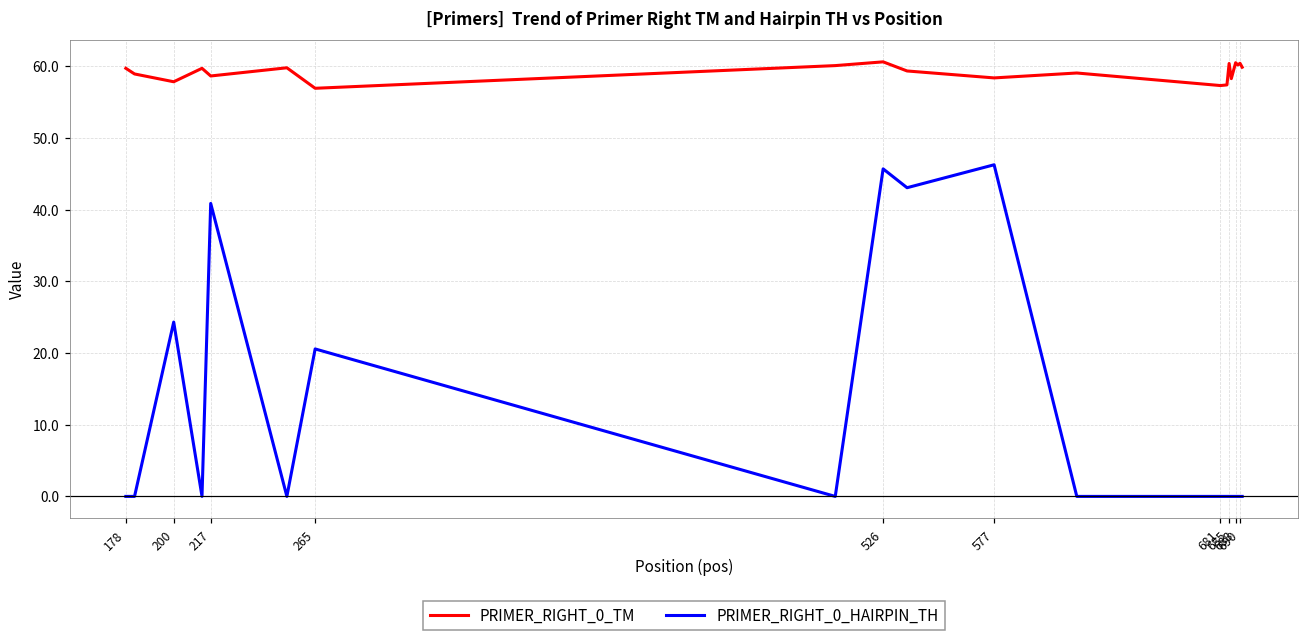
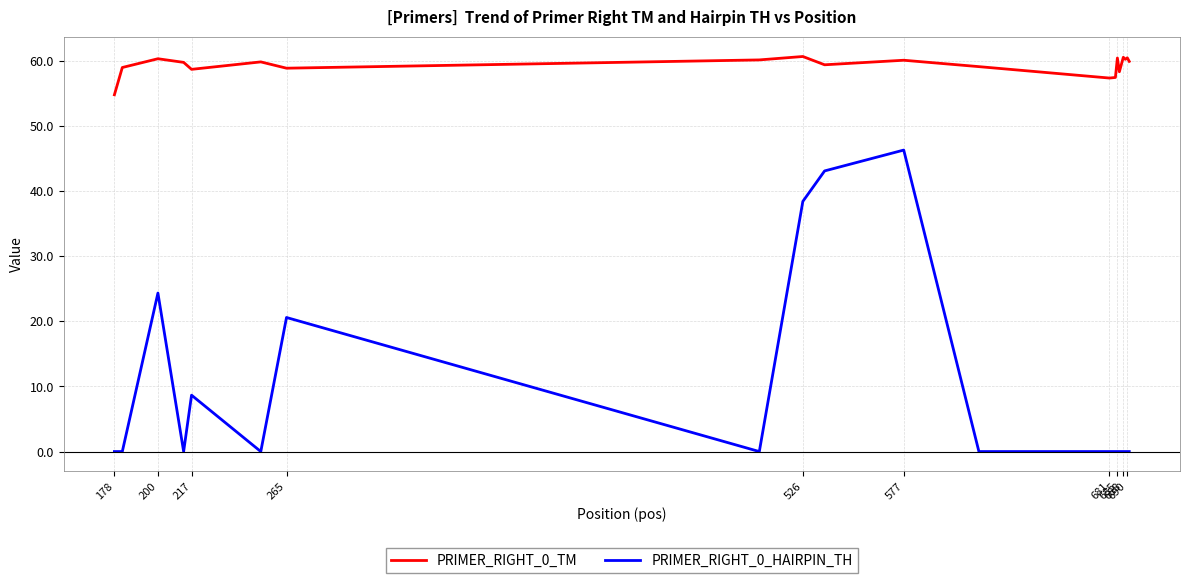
PRIMER_RIGHT_0_TM, 178: 60 -> 55
PRIMER_RIGHT_0_TM, 200: 58 -> 60
PRIMER_RIGHT_0_HAIRPIN_TH, 217: 41 -> 9
PRIMER_RIGHT_0_TM, 265: 57 -> 59
PRIMER_RIGHT_0_HAIRPIN_TH, 526: 46 -> 38
PRIMER_RIGHT_0_TM, 577: 58 -> 60
